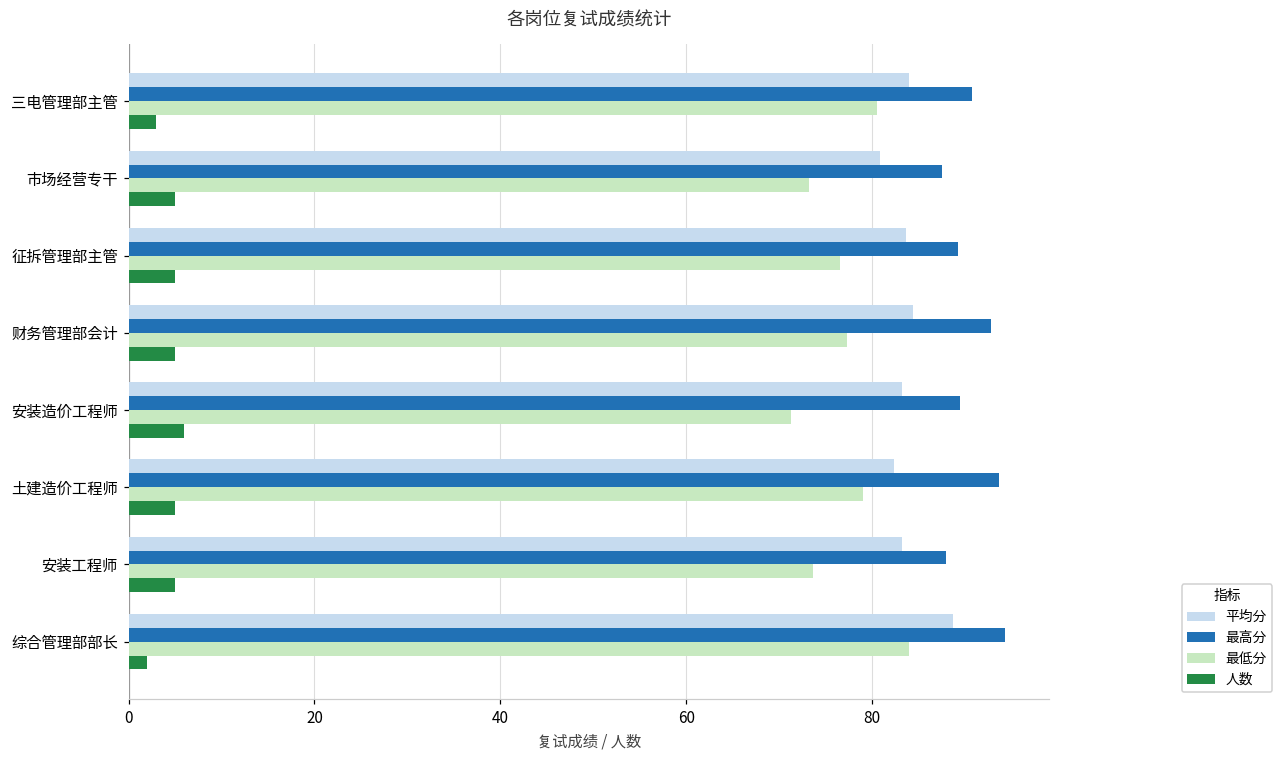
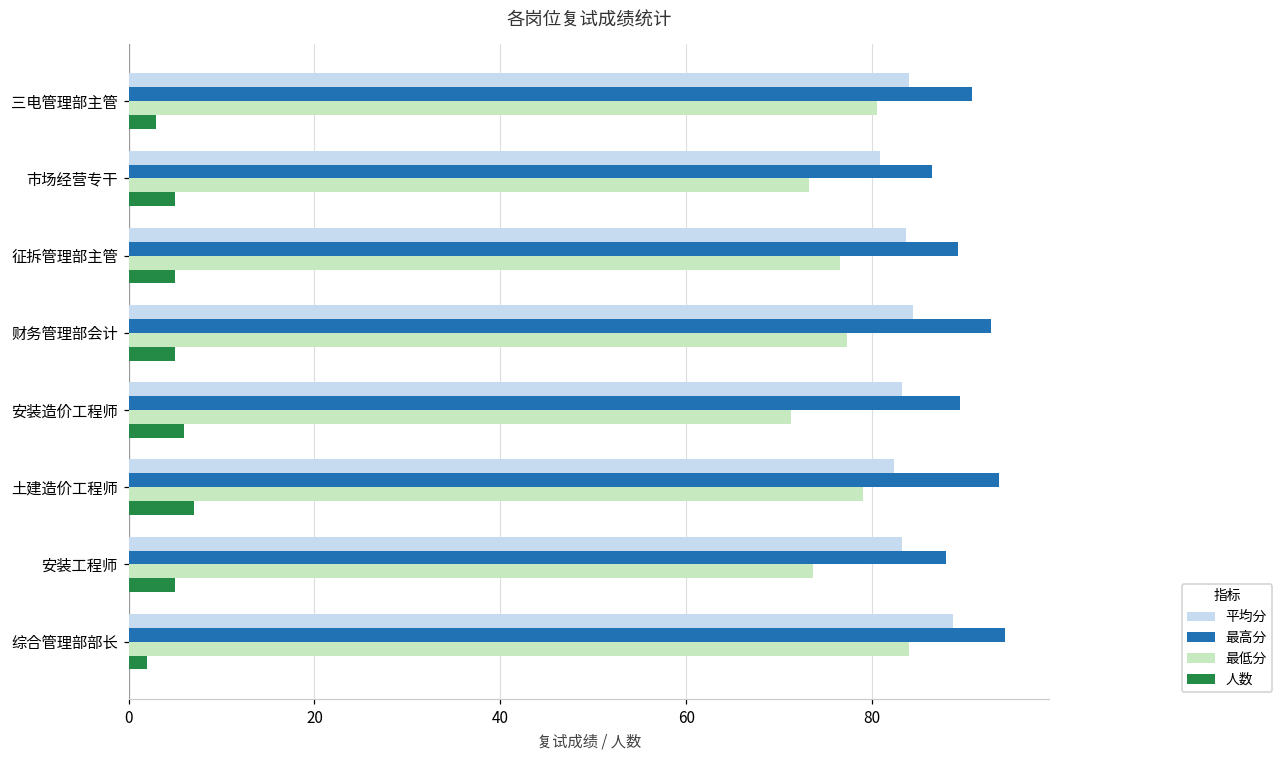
最高分, 市场经营专干: 88 -> 86
人数, 土建造价工程师: 5 -> 7
